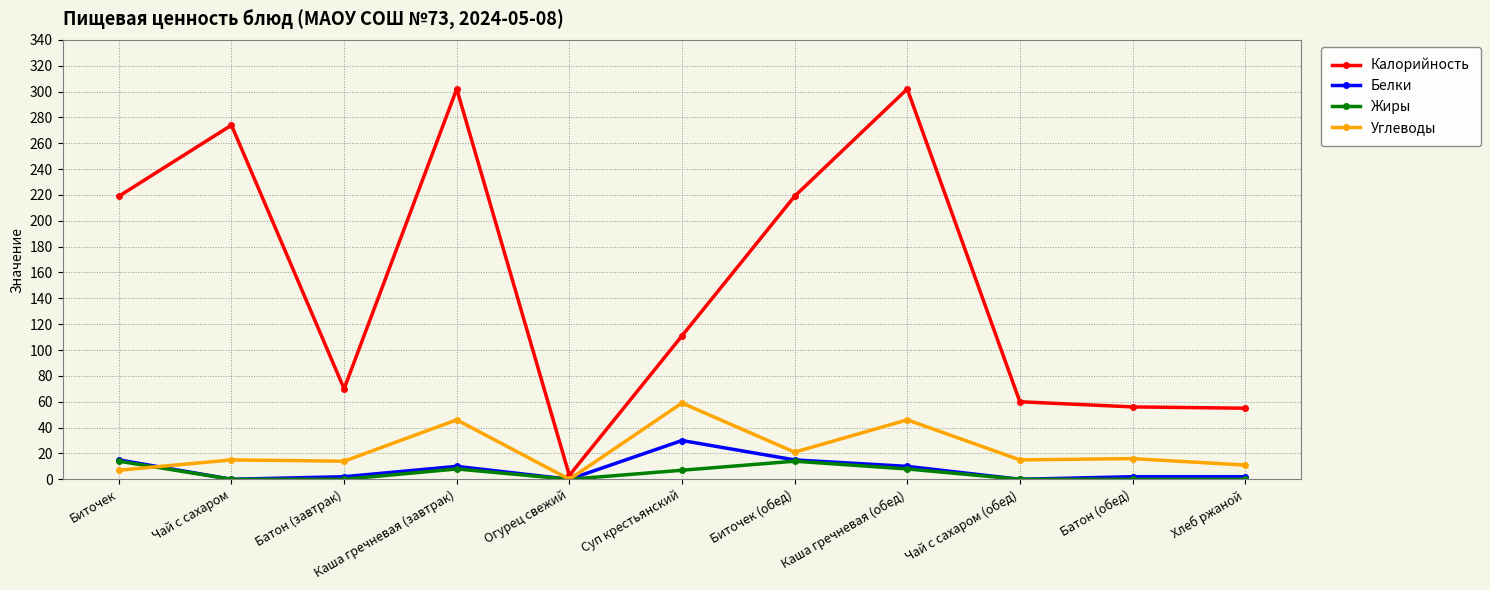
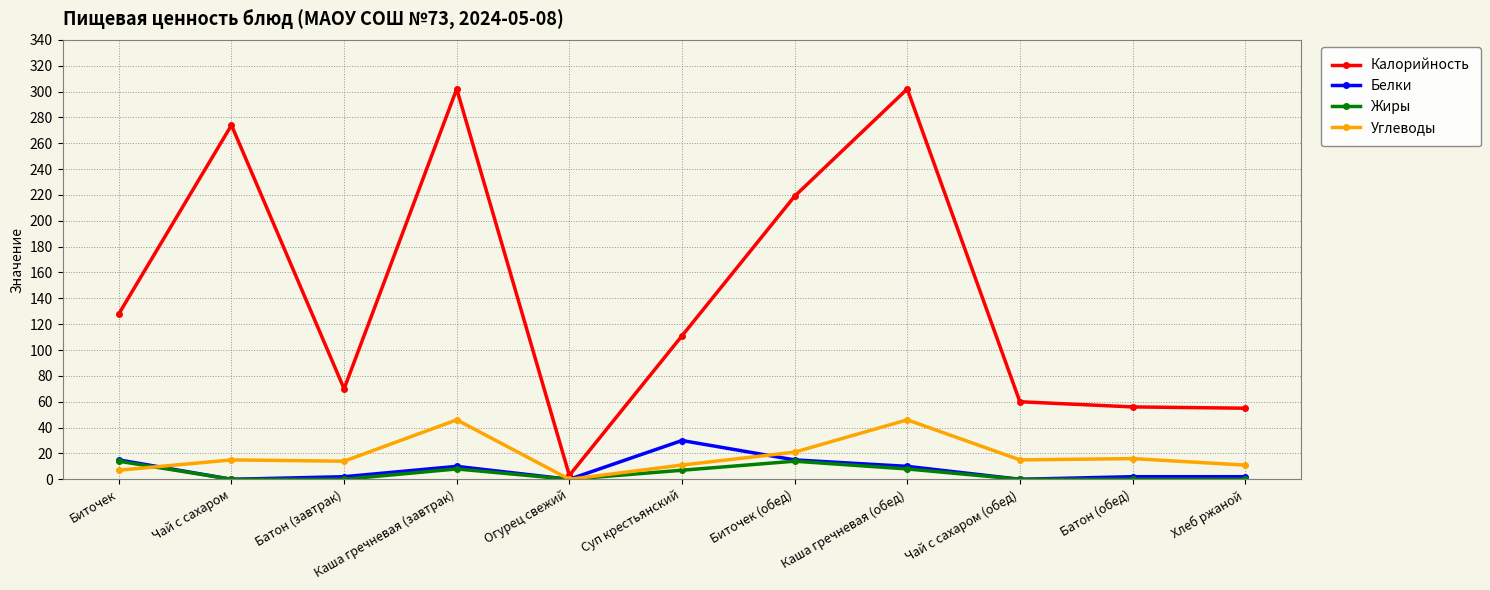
Калорийность, Биточек: 219 -> 128
Углеводы, Суп крестьянский: 59 -> 11
